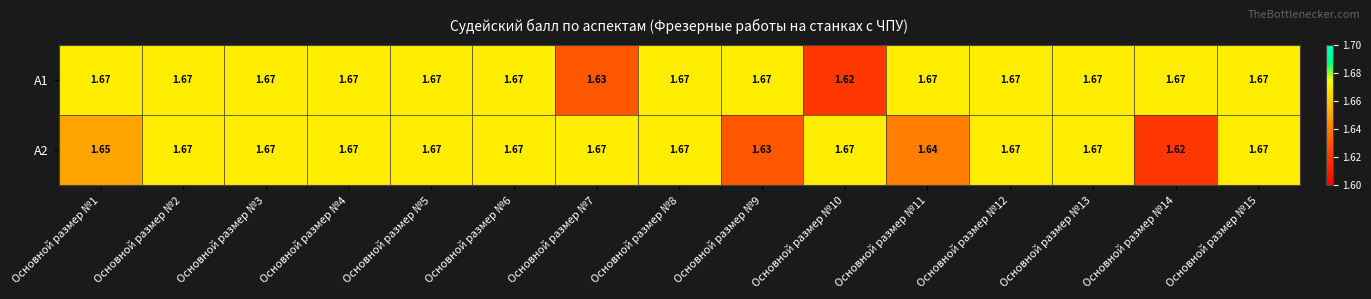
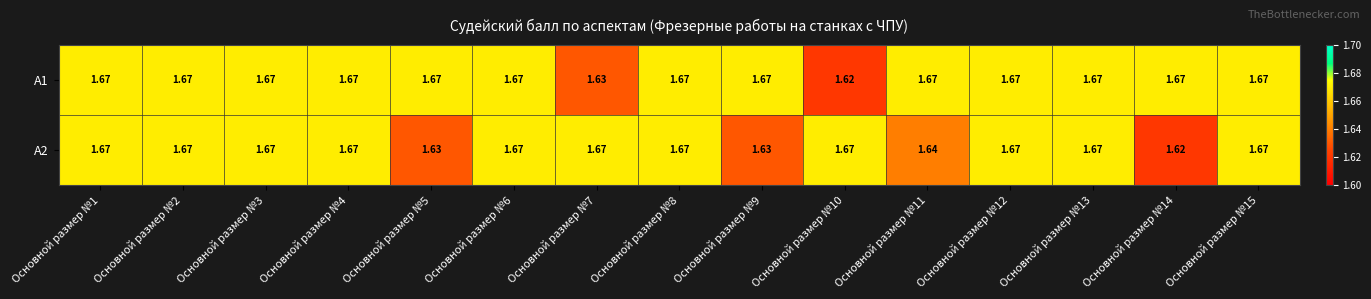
А2, Основной размер №1: 1.65 -> 1.67
А2, Основной размер №5: 1.67 -> 1.63
